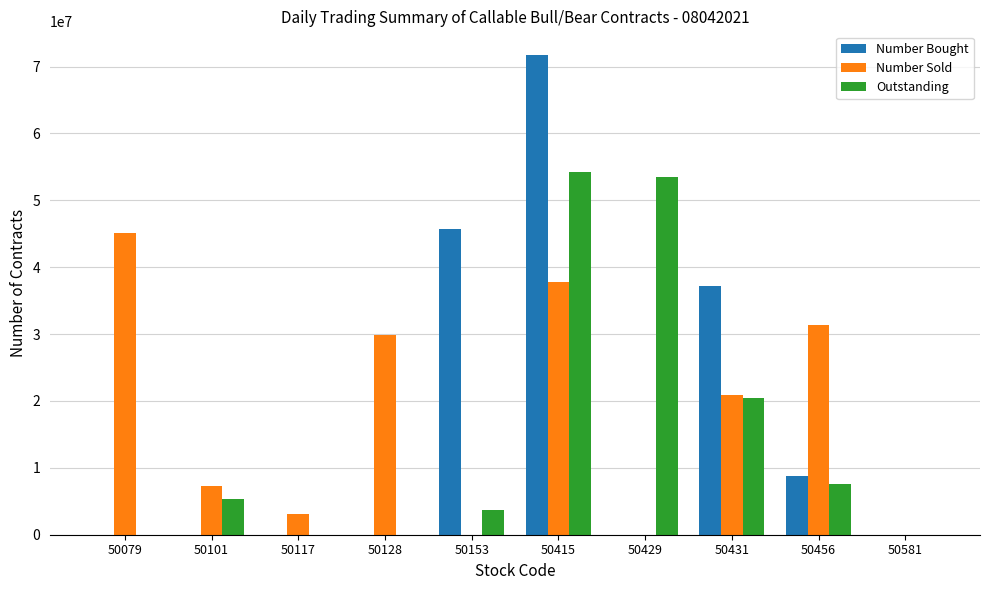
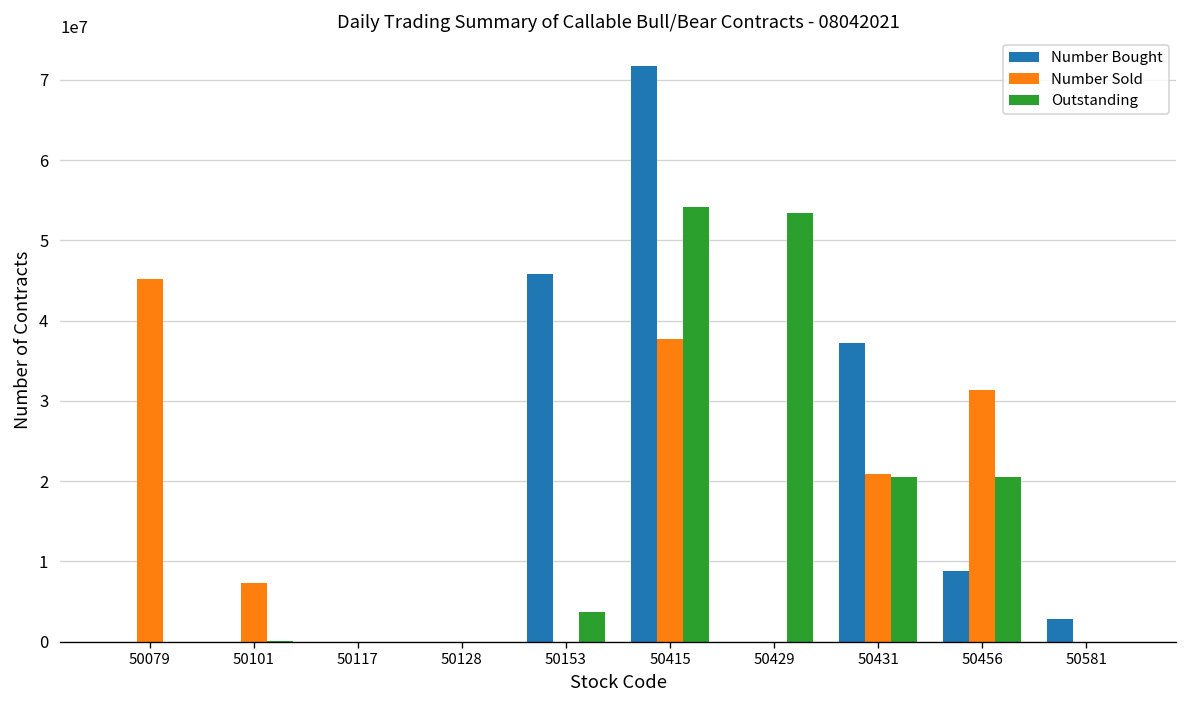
Outstanding, 50101: 5000000 -> 0
Number Sold, 50117: 3000000 -> 0
Number Sold, 50128: 30000000 -> 0
Outstanding, 50456: 8000000 -> 20000000
Number Bought, 50581: 0 -> 3000000
